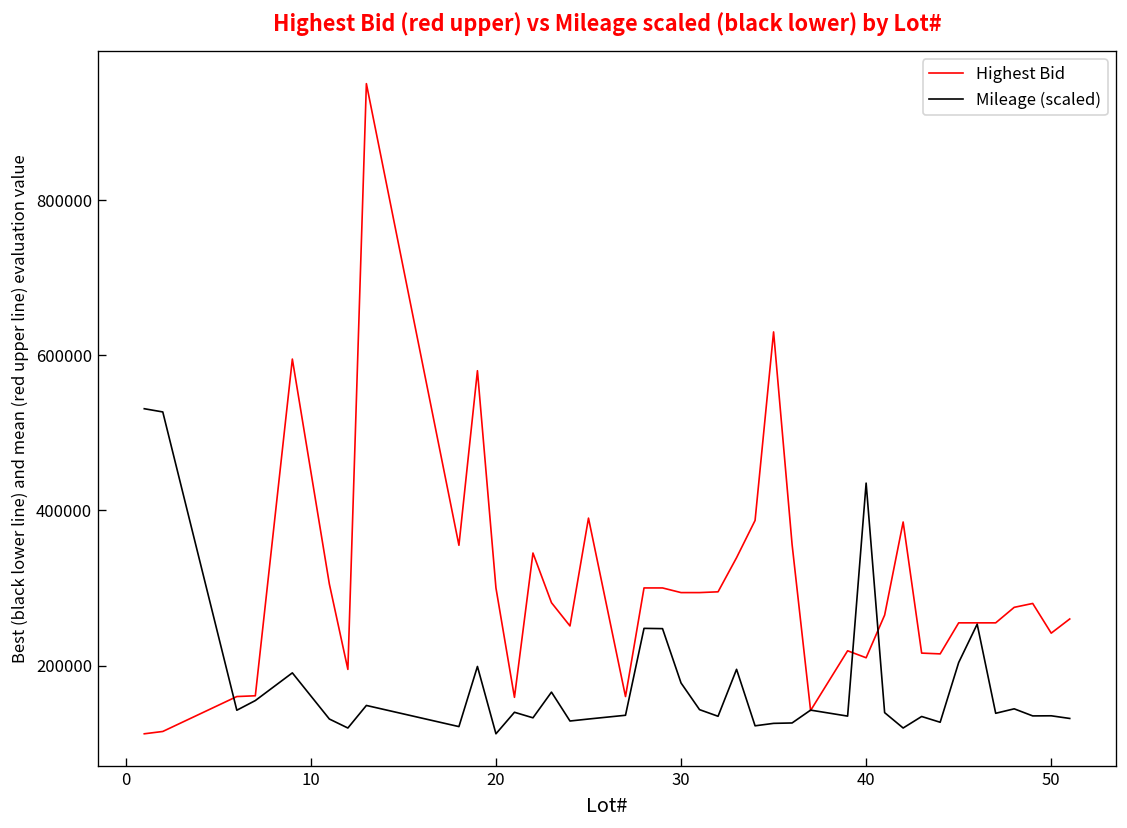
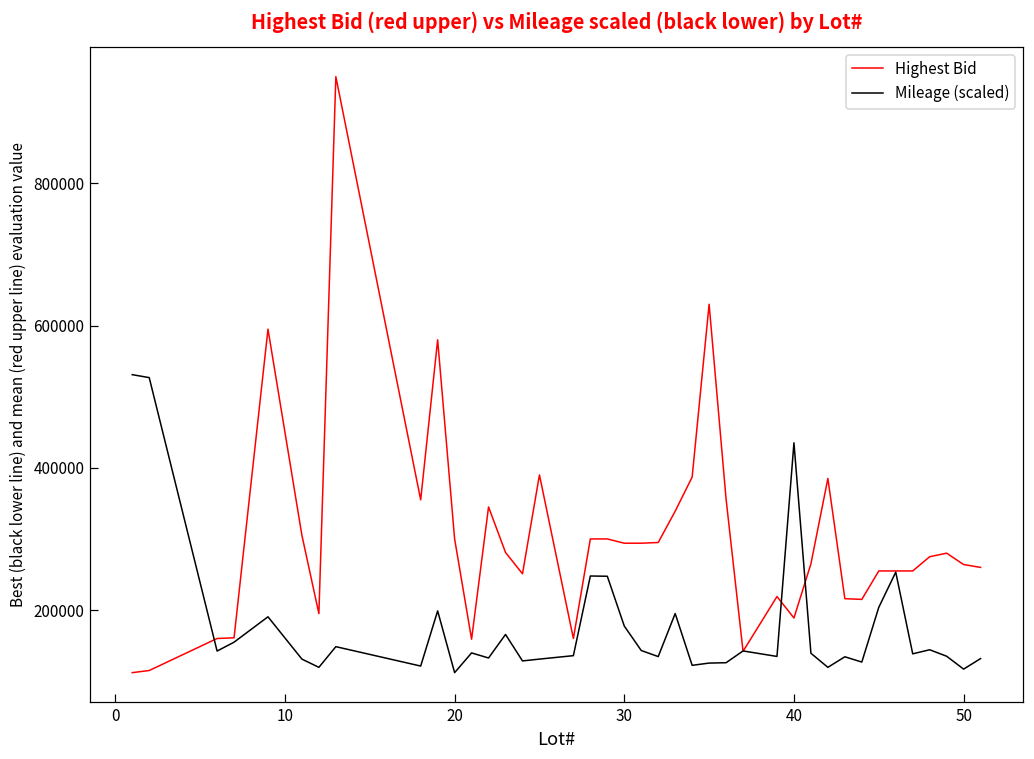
Highest Bid, 40: 210000 -> 190000
Highest Bid, 50: 240000 -> 260000
Mileage (scaled), 50: 140000 -> 120000
